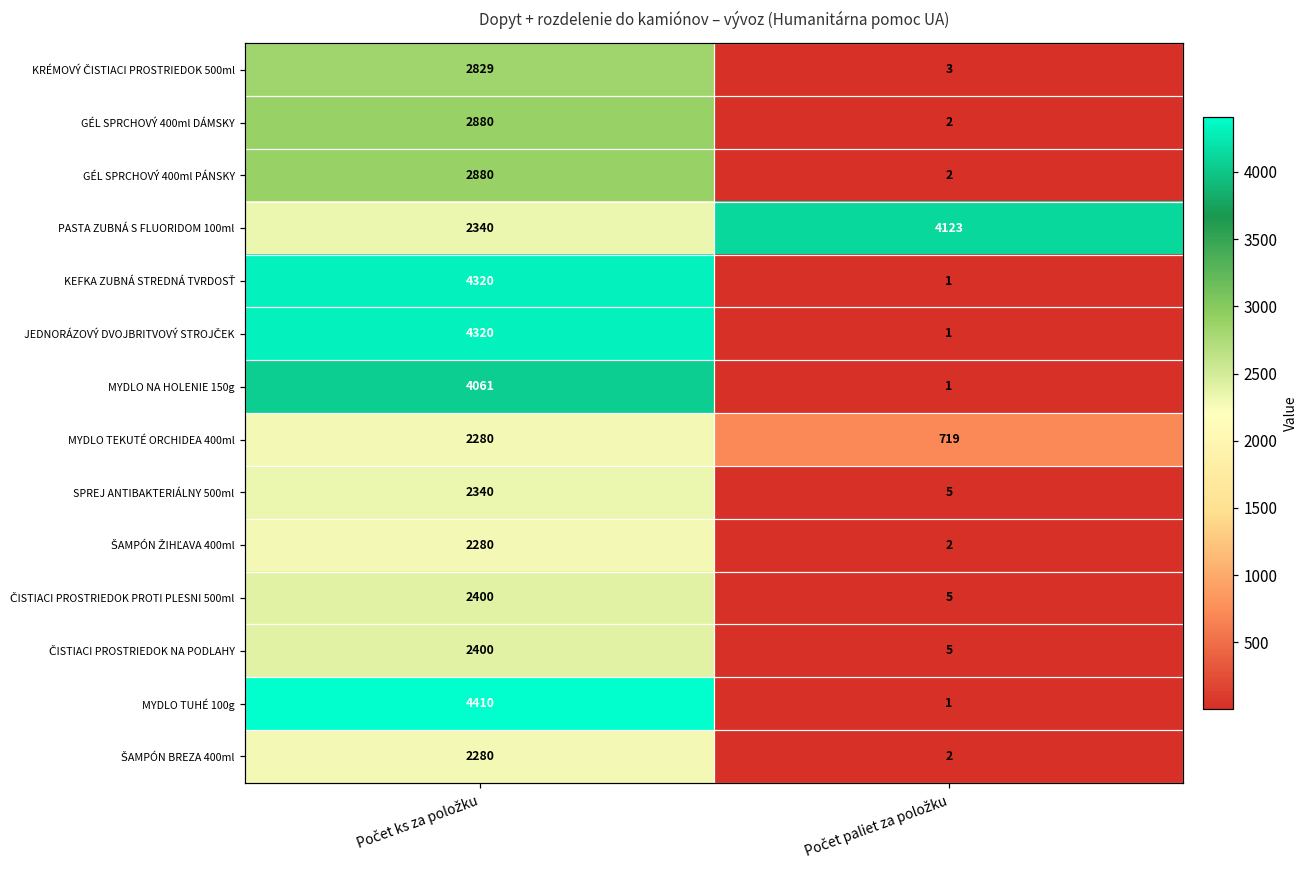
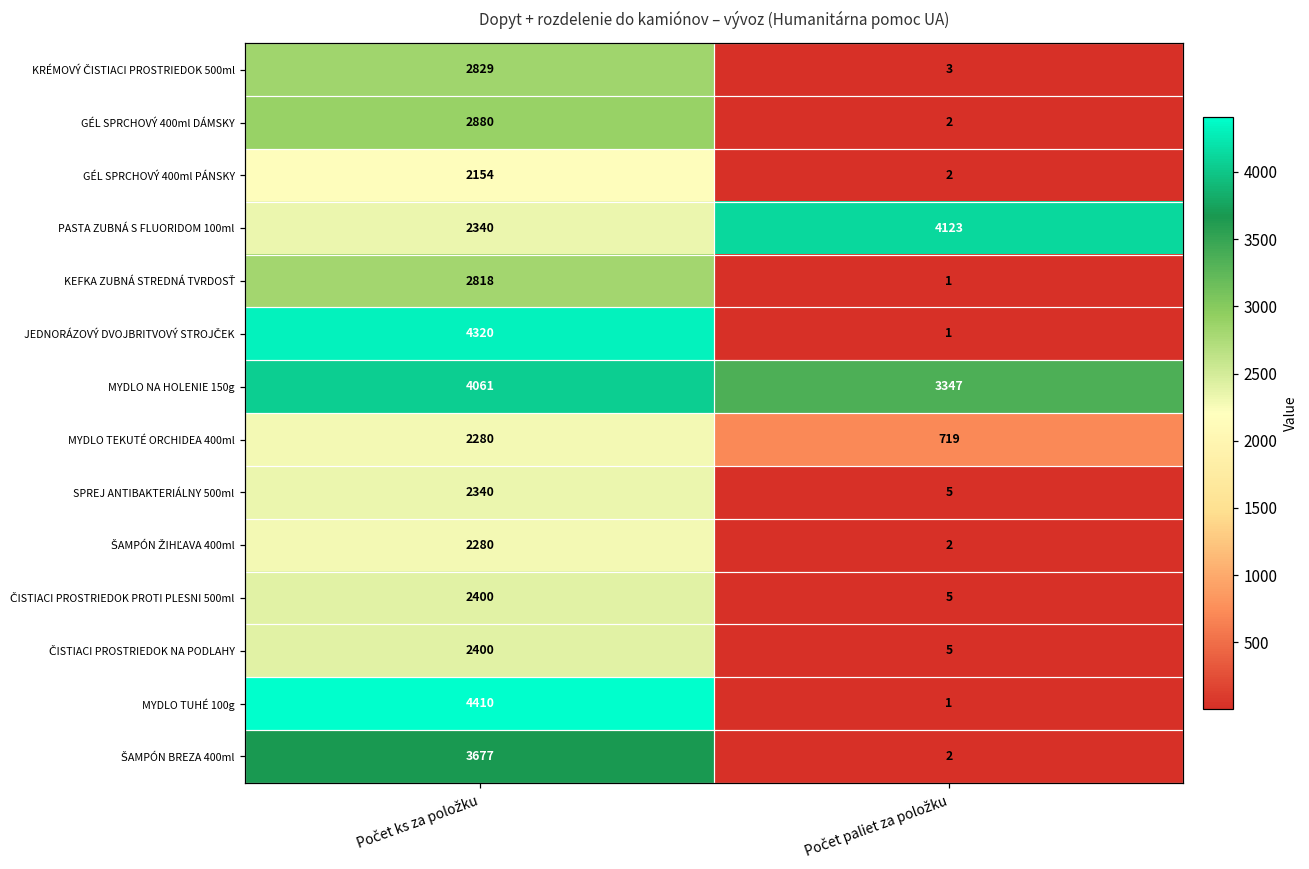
GÉL SPRCHOVÝ 400ml PÁNSKY, Počet ks za položku: 2880 -> 2154
KEFKA ZUBNÁ STREDNÁ TVRDOSŤ, Počet ks za položku: 4320 -> 2818
MYDLO NA HOLENIE 150g, Počet paliet za položku: 1 -> 3347
ŠAMPÓN BREZA 400ml, Počet ks za položku: 2280 -> 3677
